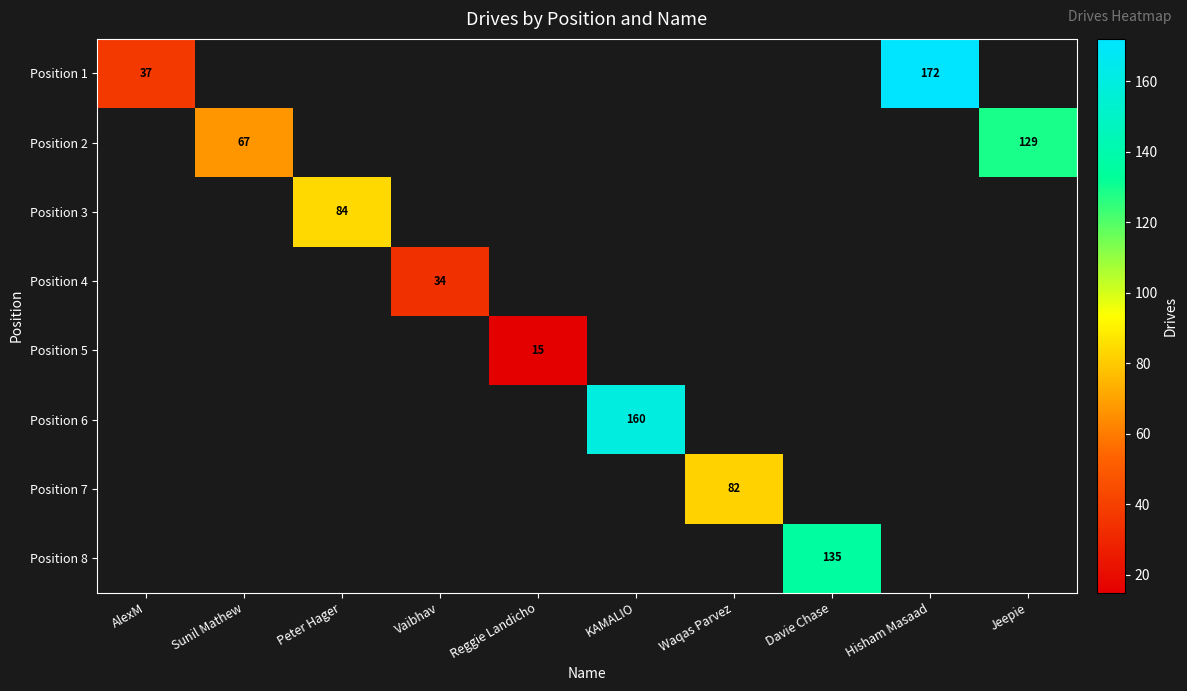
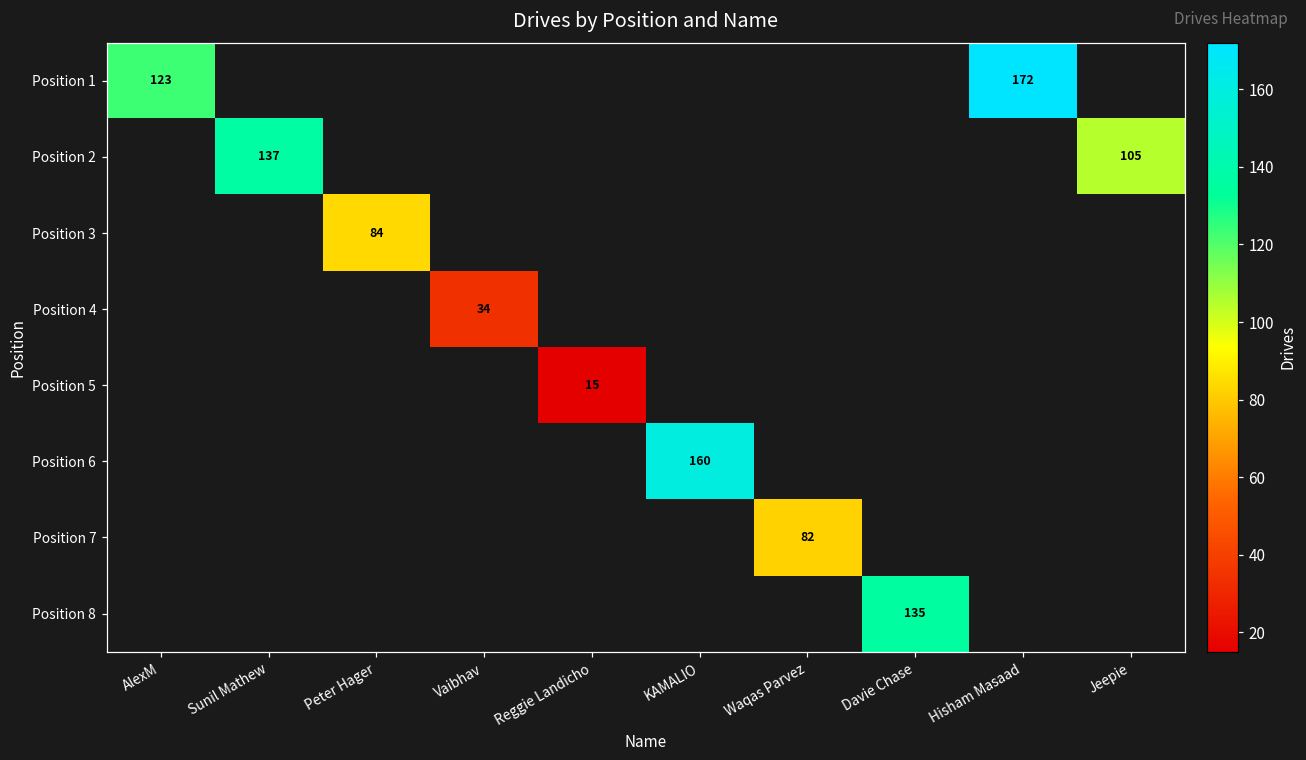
Position 1, AlexM: 37 -> 123
Position 2, Sunil Mathew: 67 -> 137
Position 2, Jeepie: 129 -> 105
